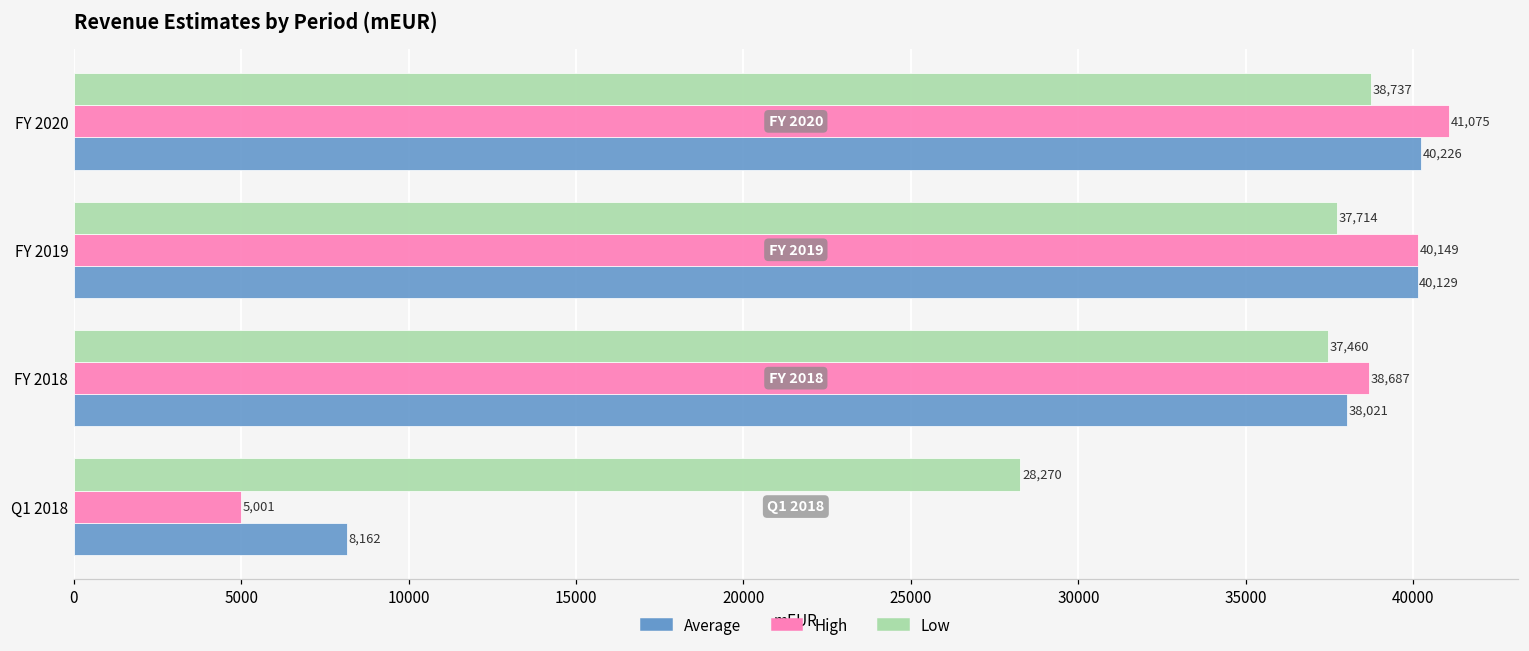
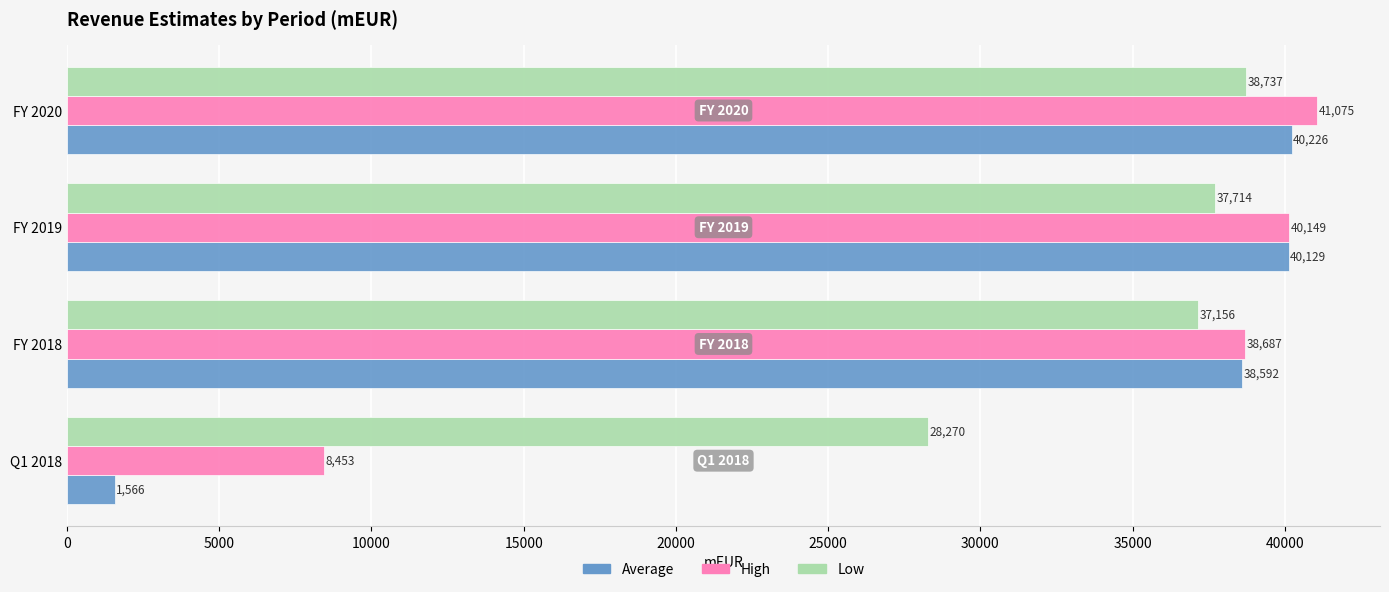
Low, FY 2018: 37,460 -> 37,156
Average, FY 2018: 38,021 -> 38,592
High, Q1 2018: 5,001 -> 8,453
Average, Q1 2018: 8,162 -> 1,566
